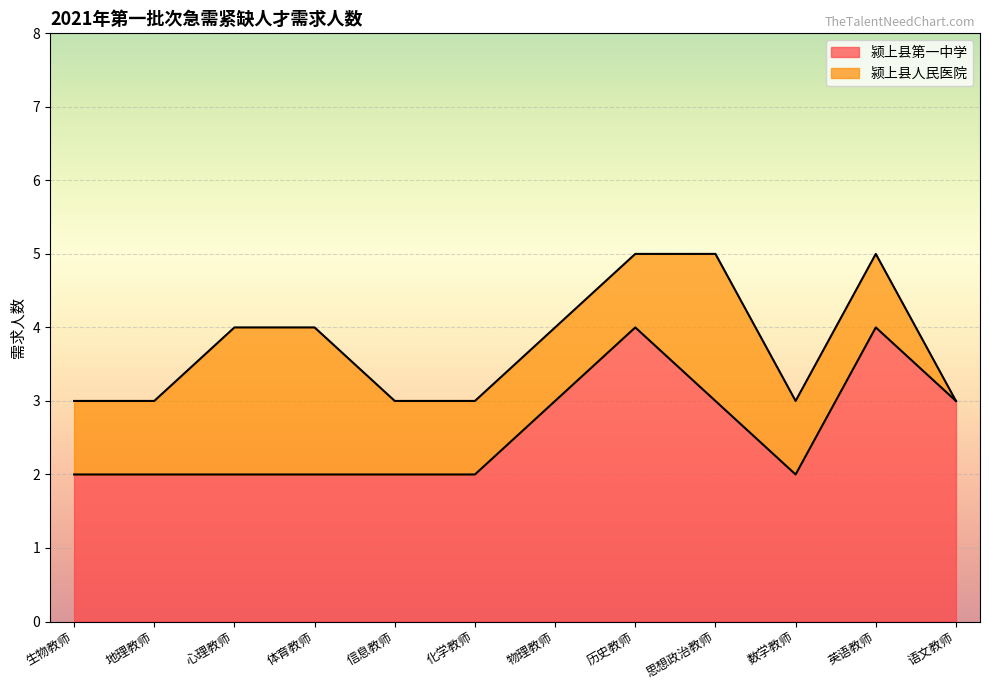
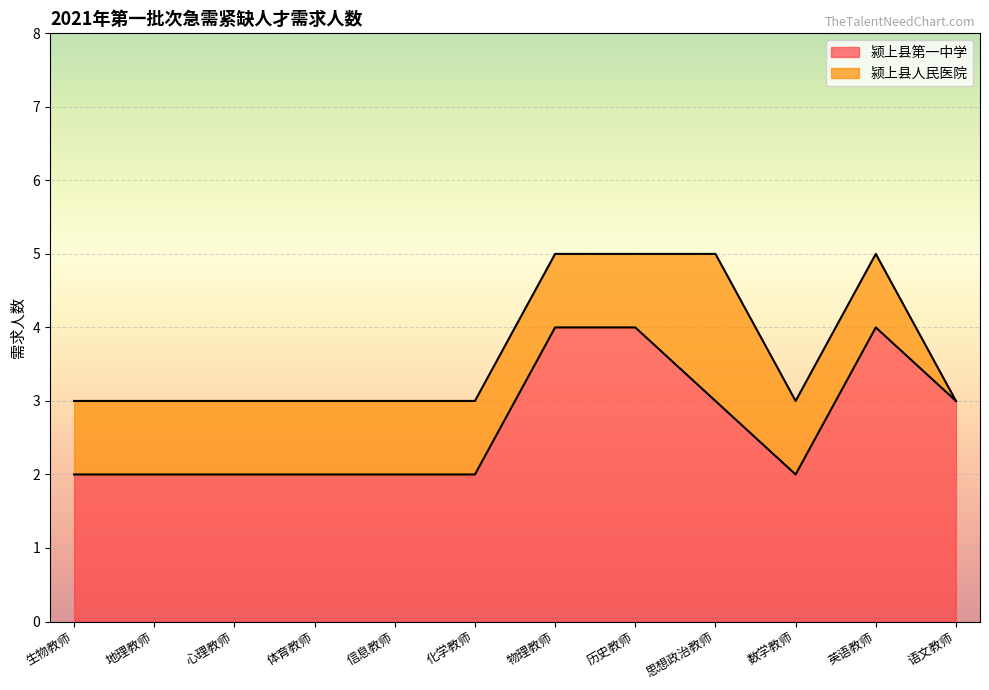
颍上县人民医院, 心理教师: 2 -> 1
颍上县人民医院, 体育教师: 2 -> 1
颍上县第一中学, 物理教师: 3 -> 4
